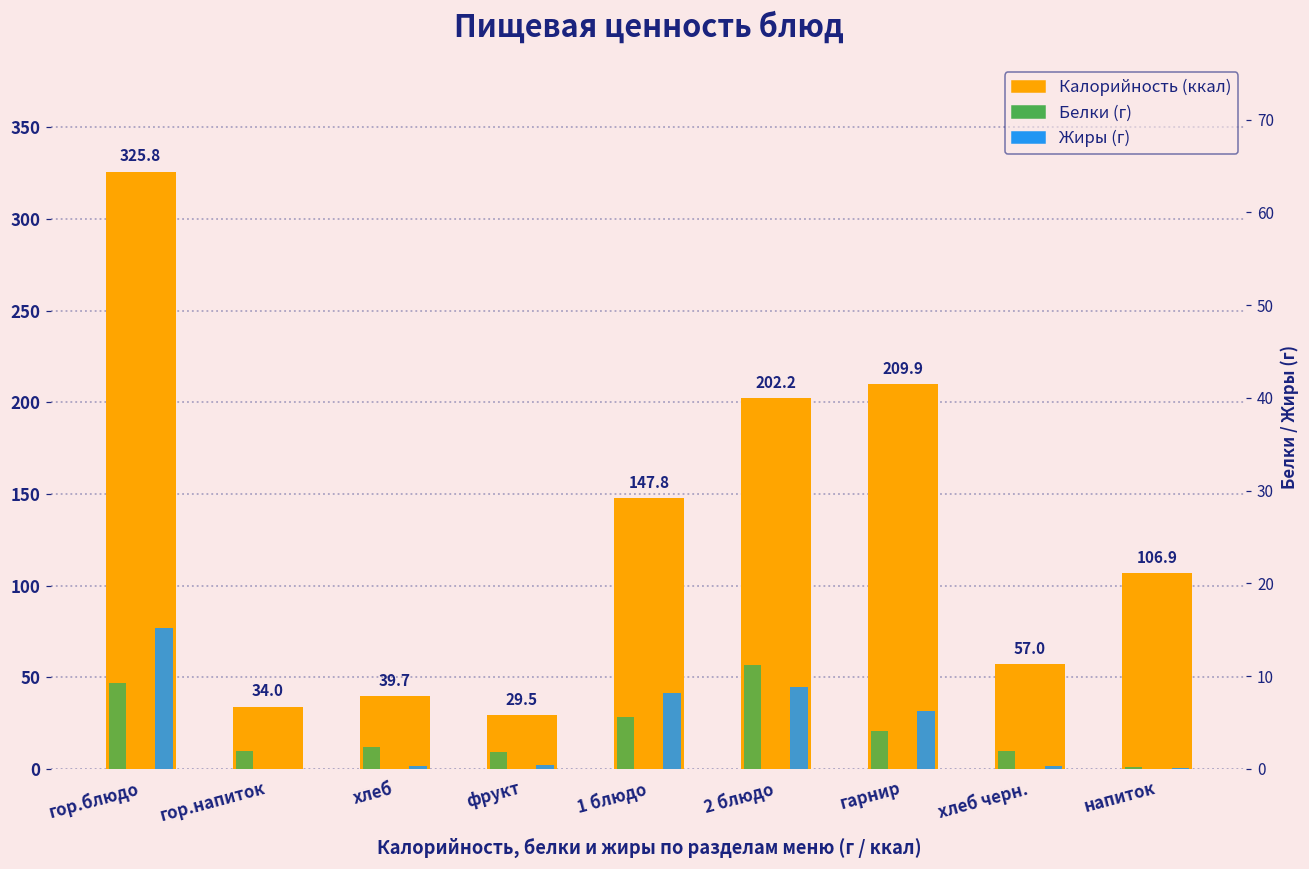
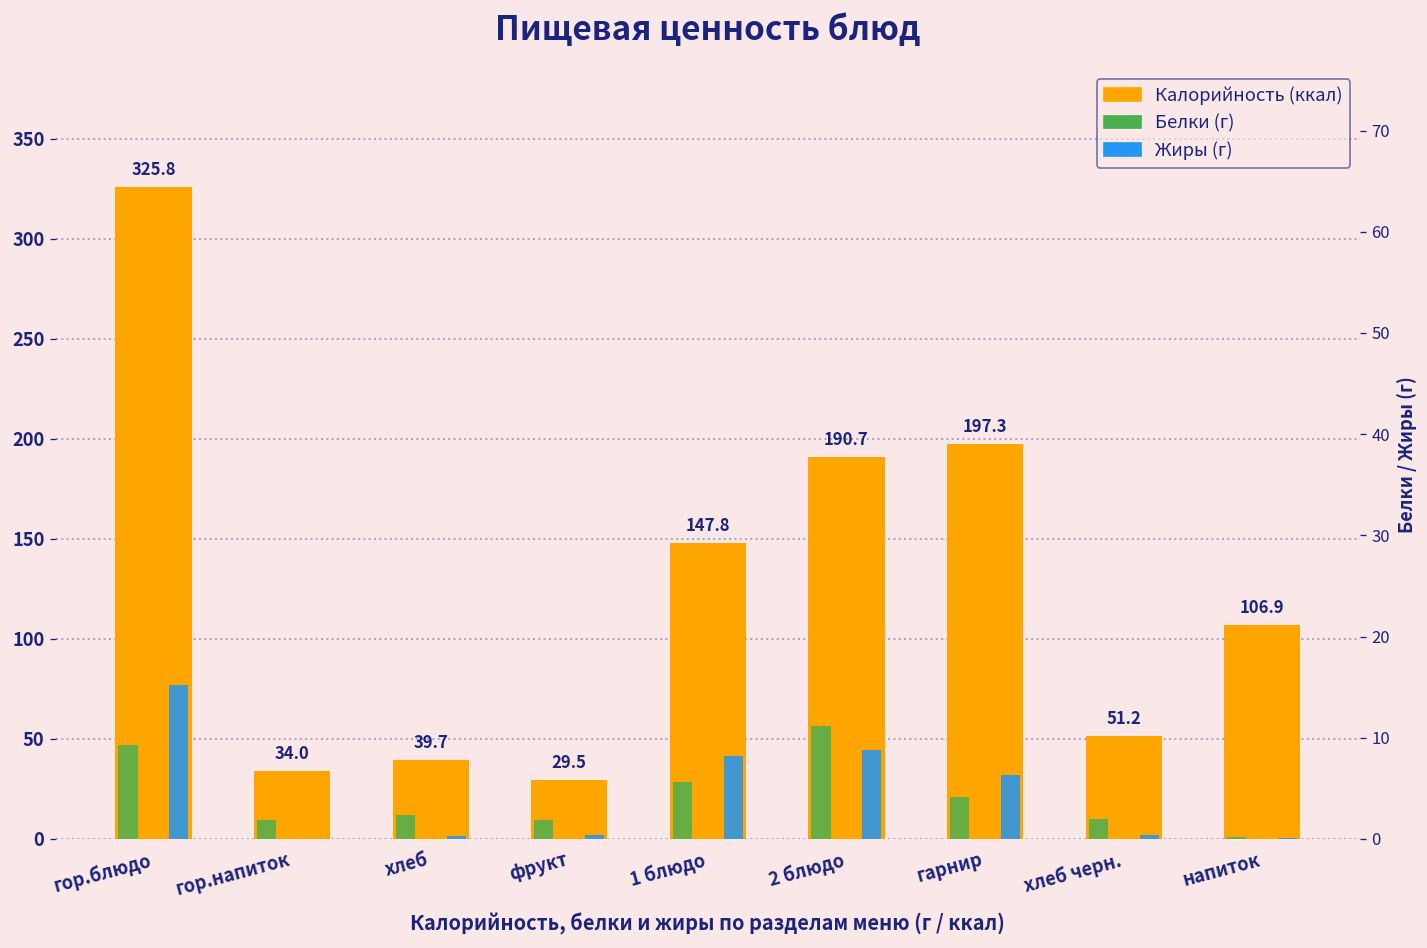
Калорийность (ккал), 2 блюдо: 202.2 -> 190.7
Калорийность (ккал), гарнир: 209.9 -> 197.3
Калорийность (ккал), хлеб черн.: 57.0 -> 51.2
